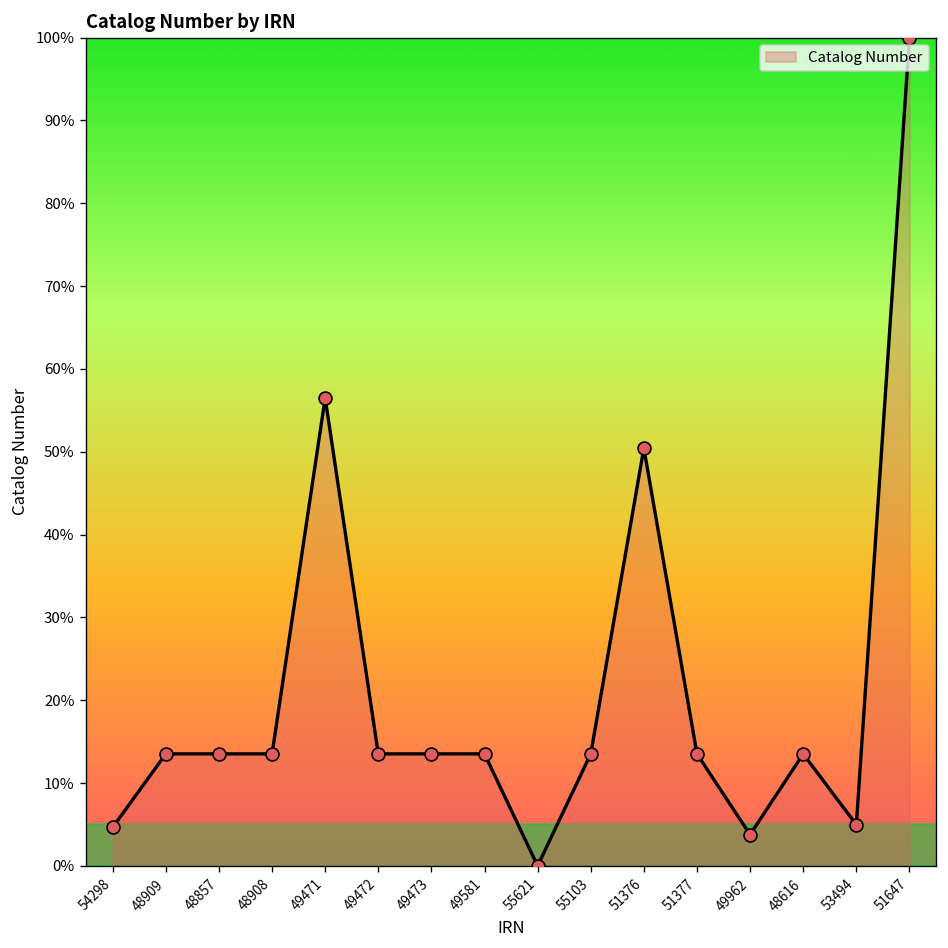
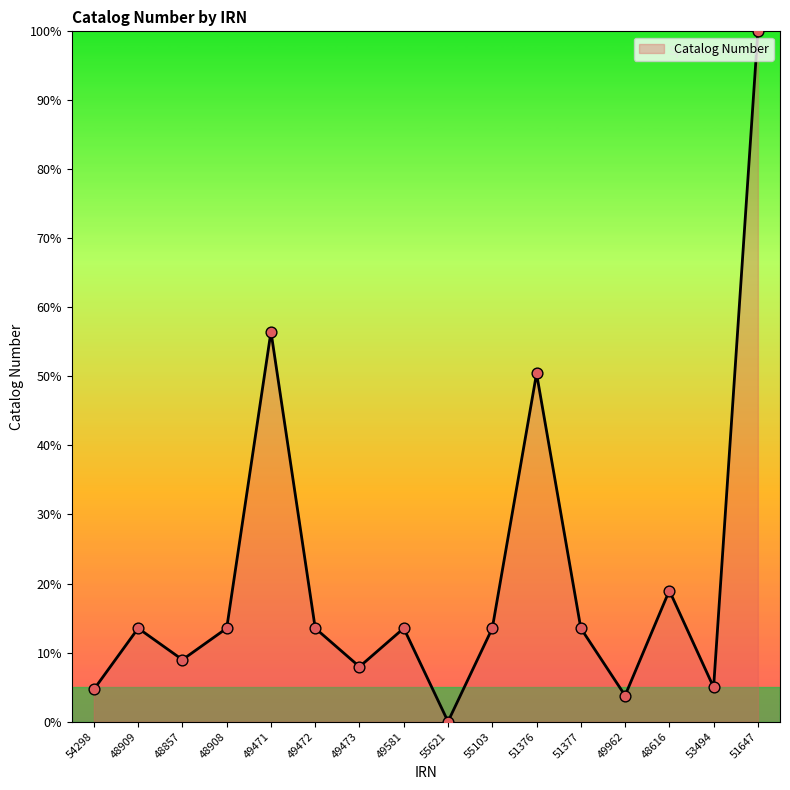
48857: 14% -> 9%
49473: 14% -> 8%
48616: 14% -> 19%
